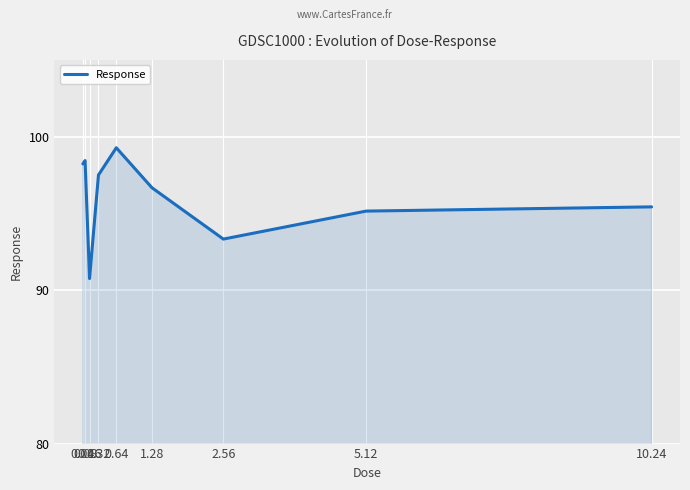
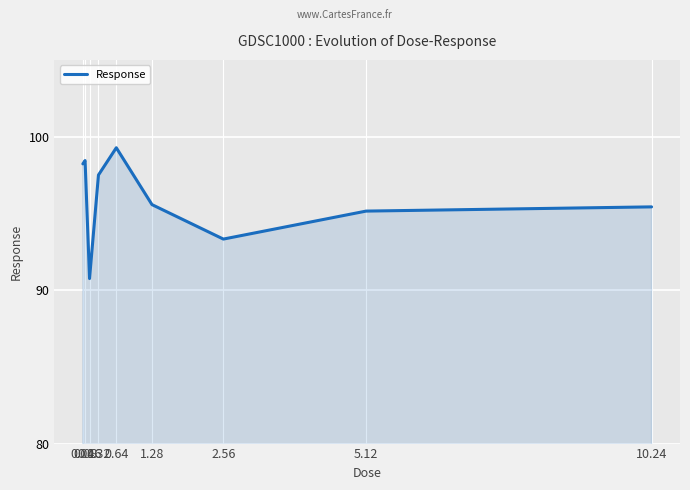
1.28: 96.7 -> 95.6
